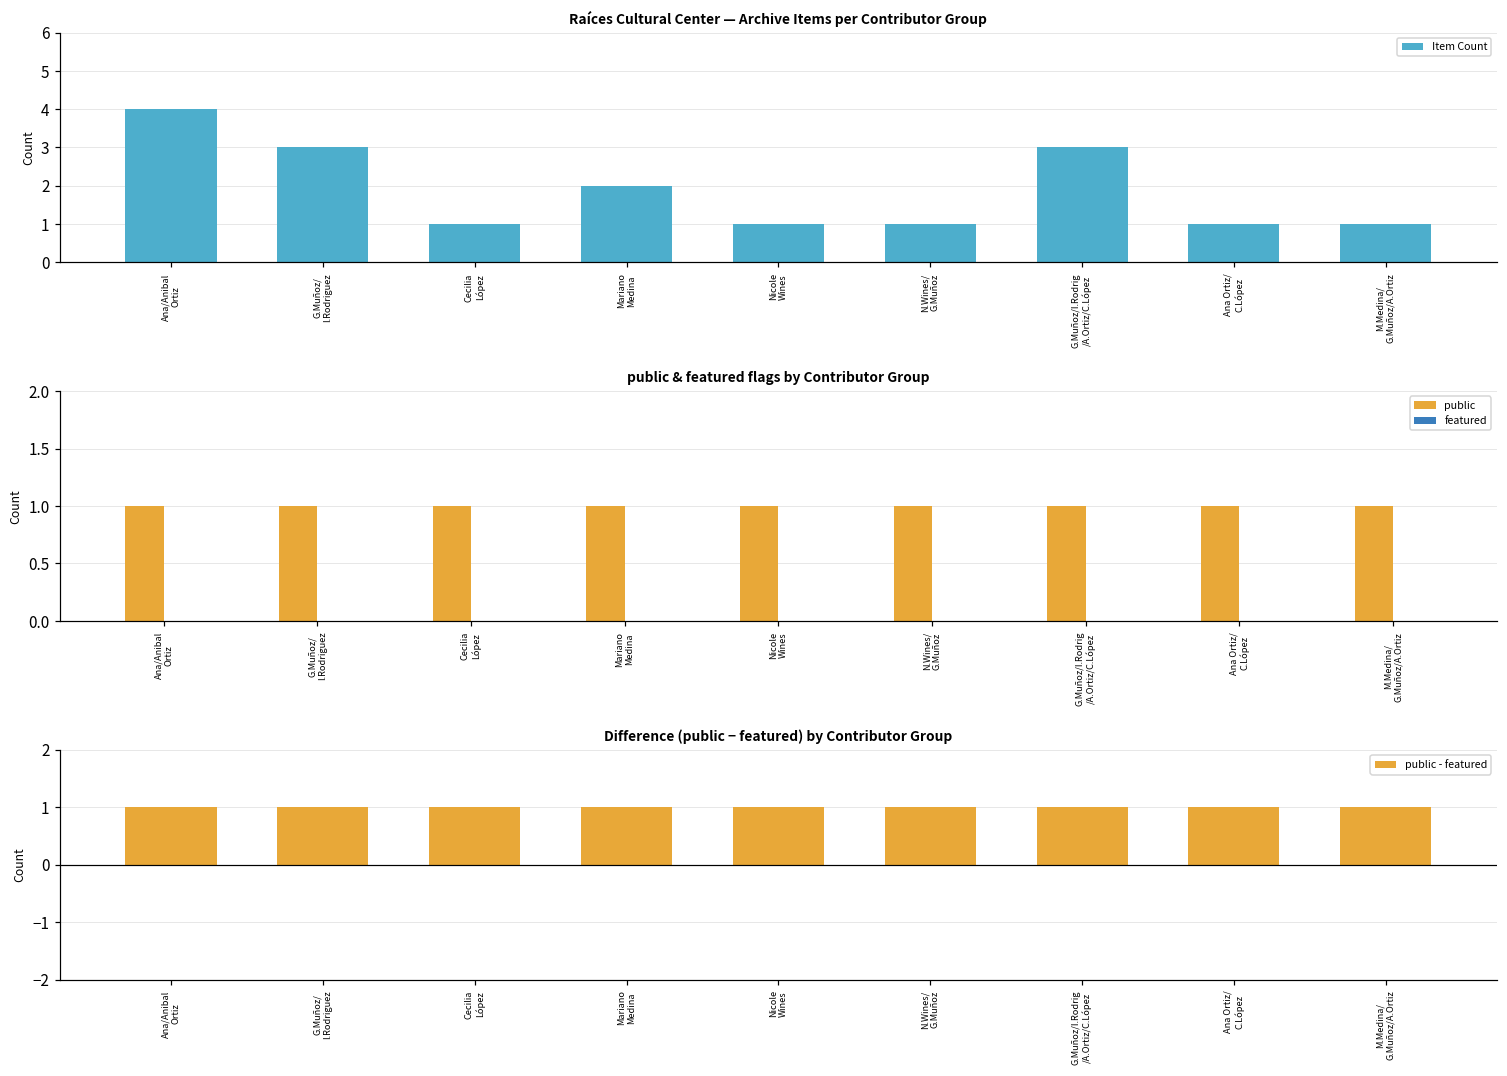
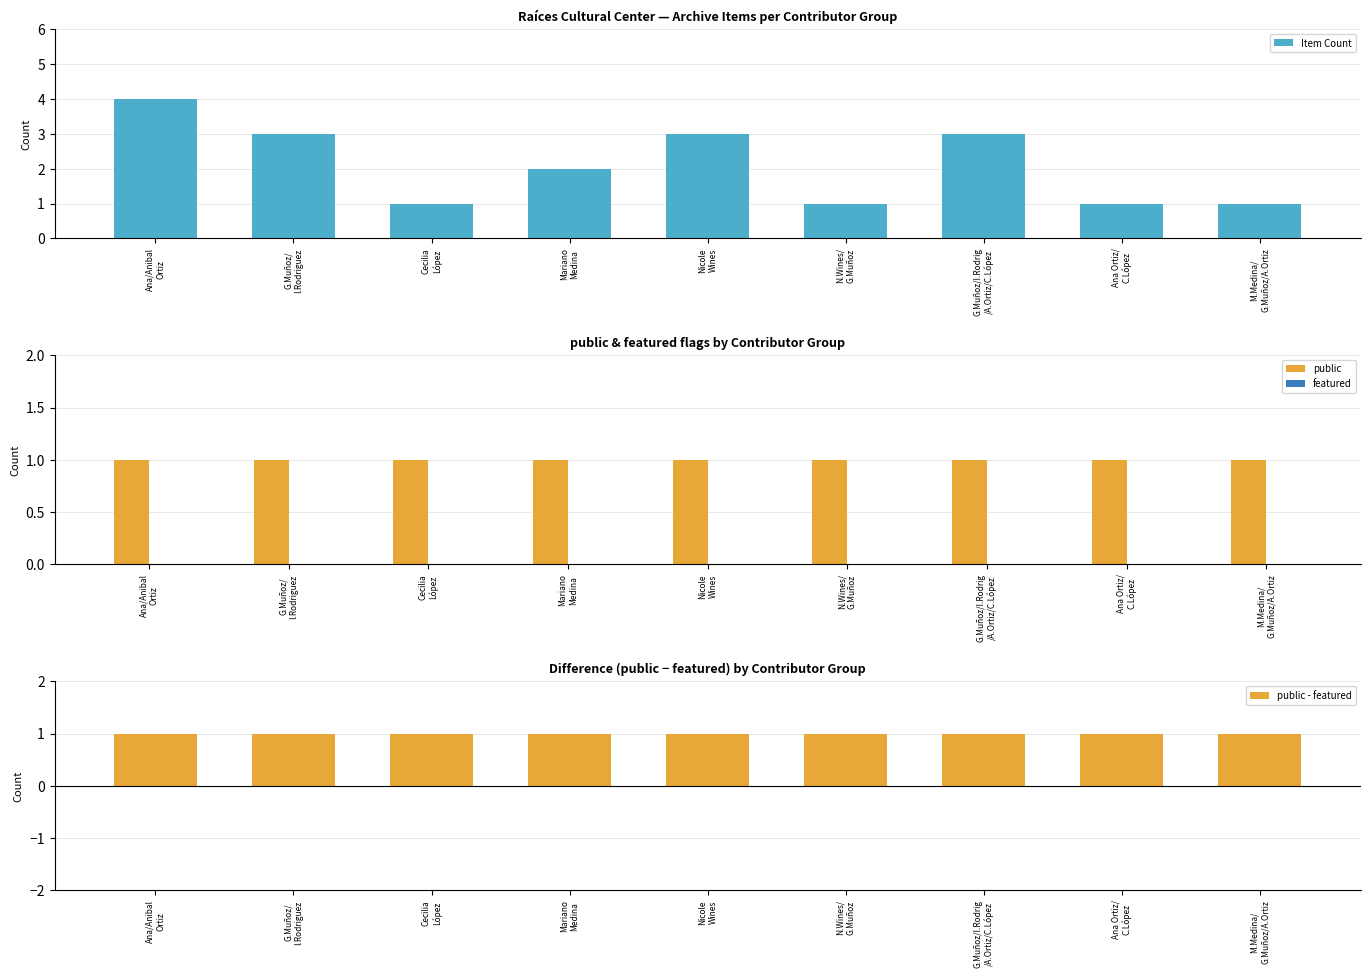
Raíces Cultural Center — Archive Items per Contributor Group, Nicole Wines: 1 -> 3
